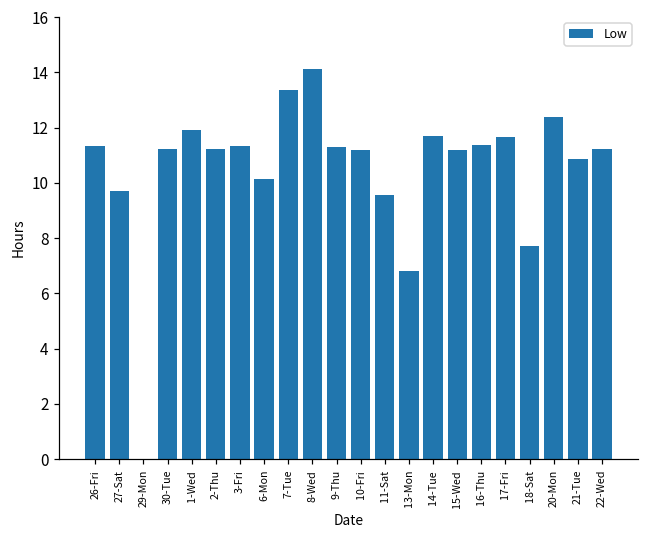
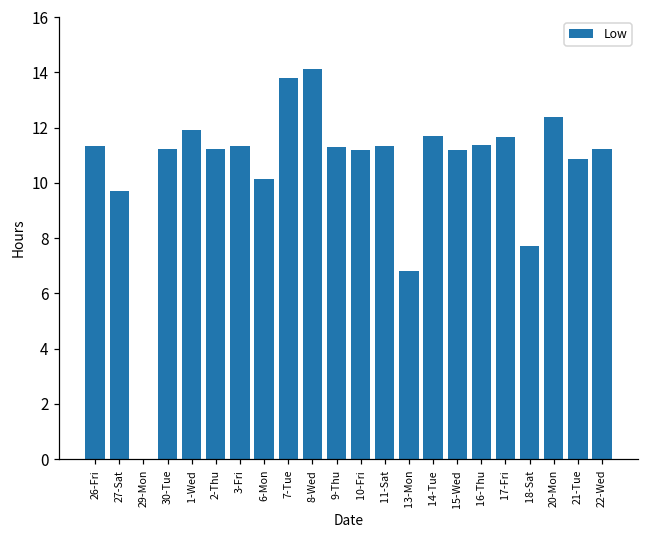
7-Tue: 13.4 -> 13.8
11-Sat: 9.6 -> 11.3
